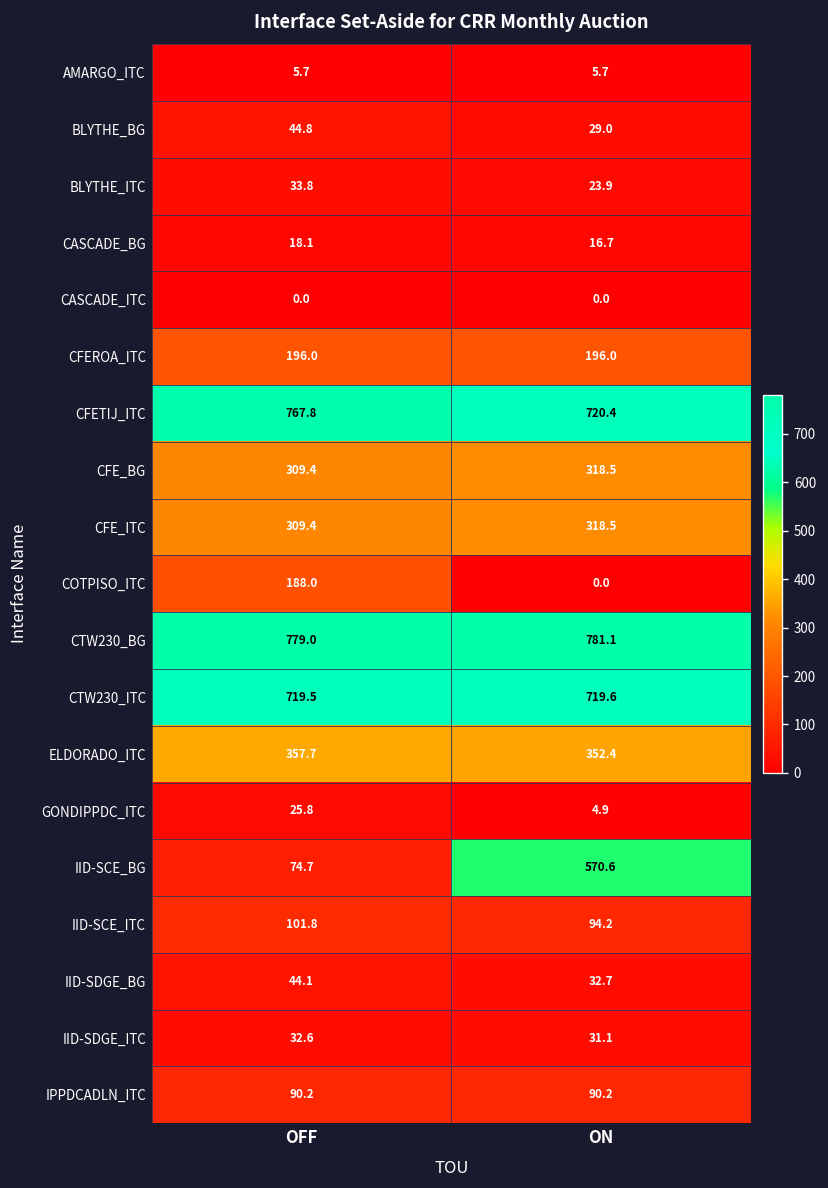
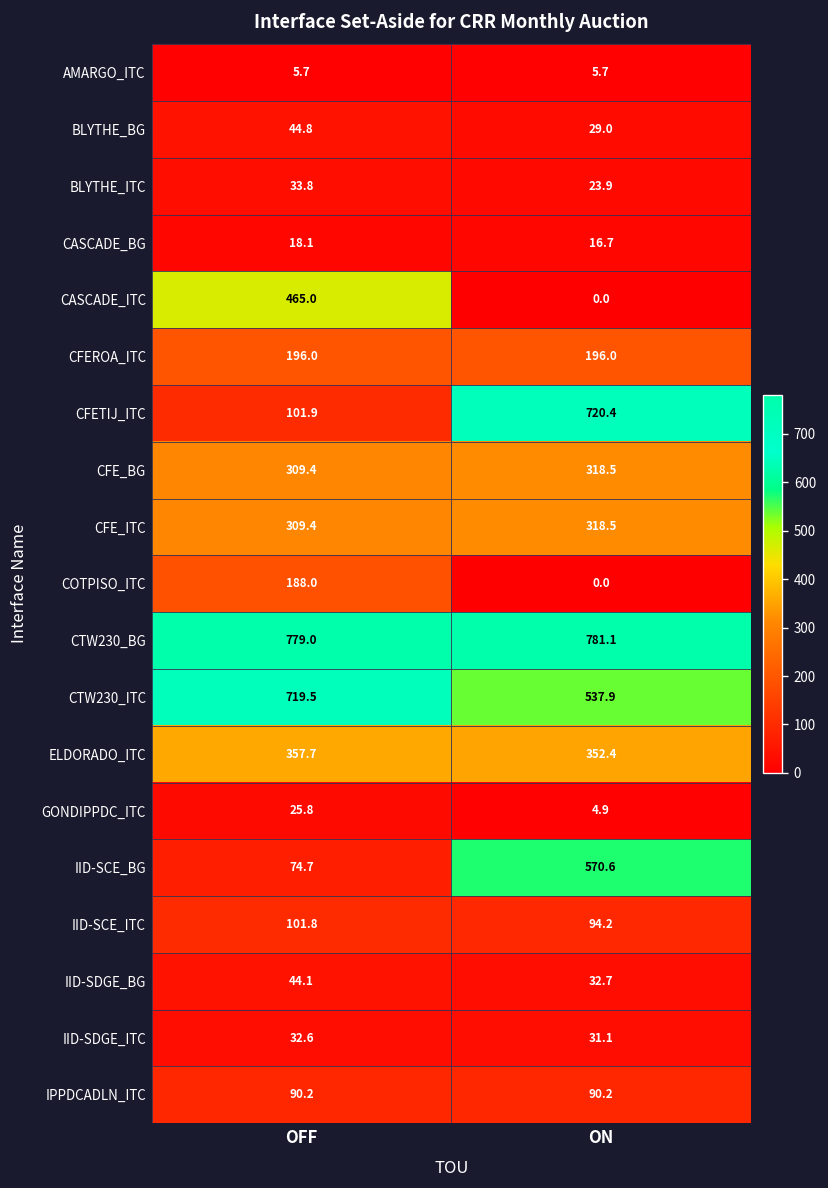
CASCADE_ITC, OFF: 0.0 -> 465.0
CFETIJ_ITC, OFF: 767.8 -> 101.9
CTW230_ITC, ON: 719.6 -> 537.9
